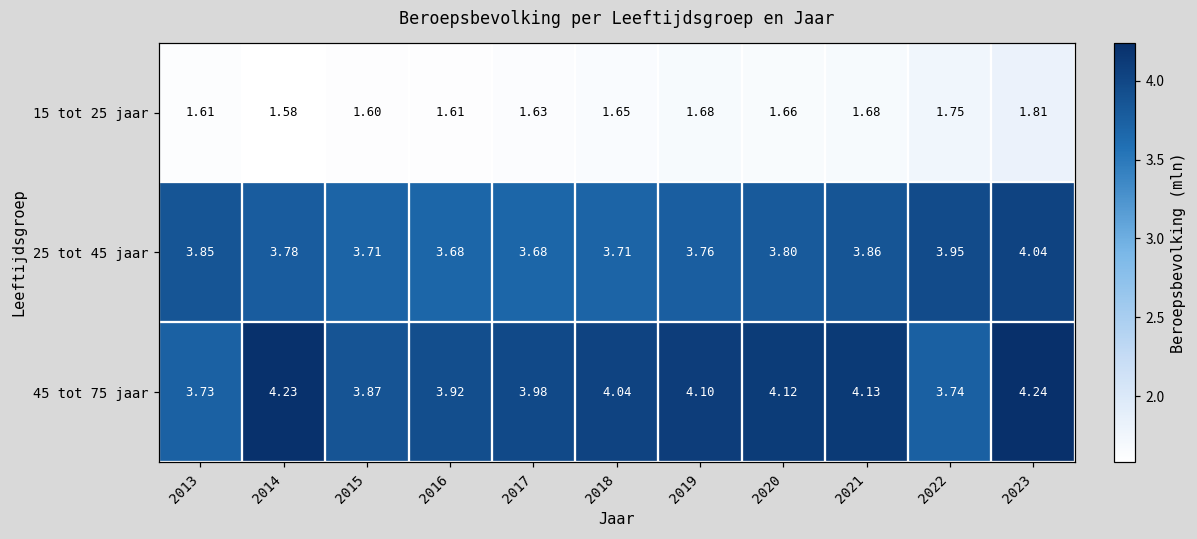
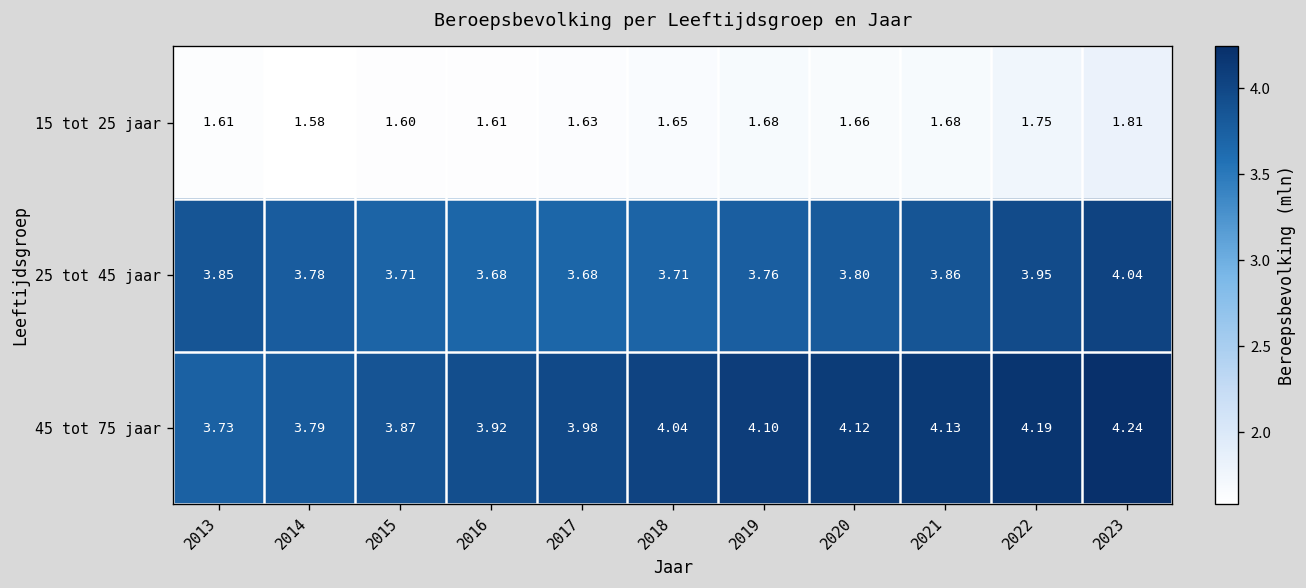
45 tot 75 jaar, 2014: 4.23 -> 3.79
45 tot 75 jaar, 2022: 3.74 -> 4.19
